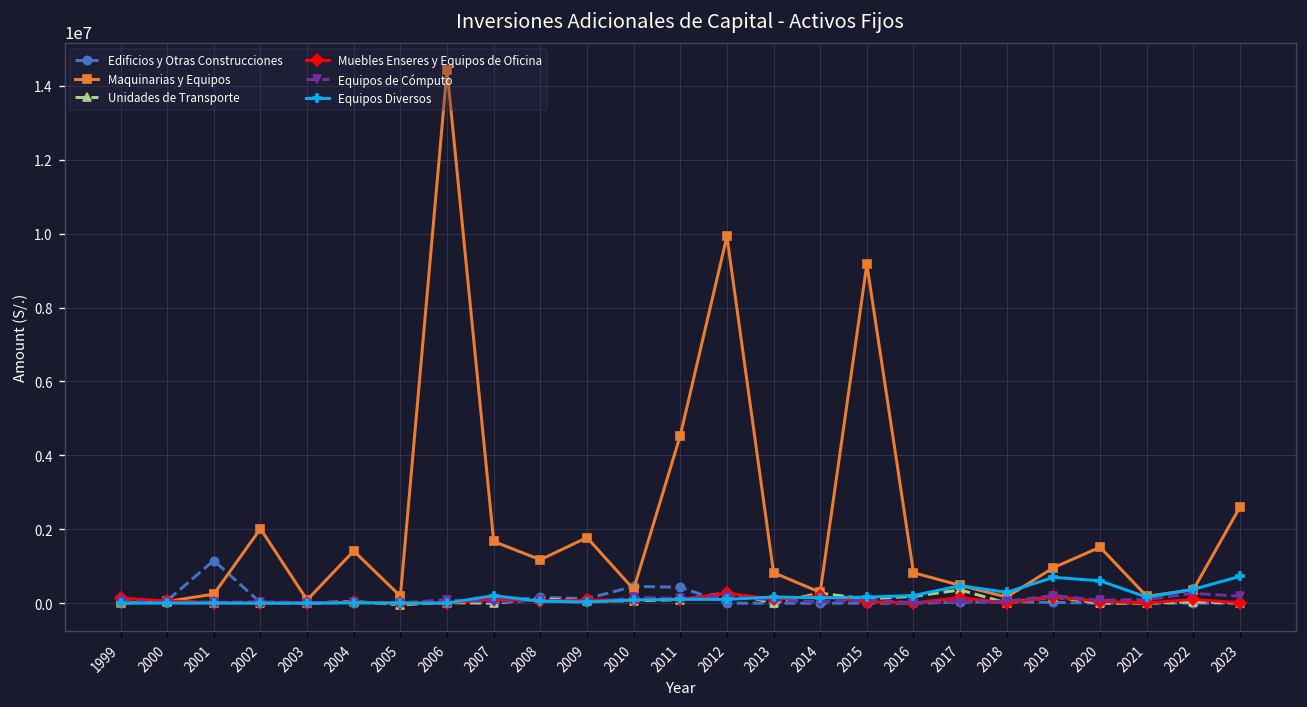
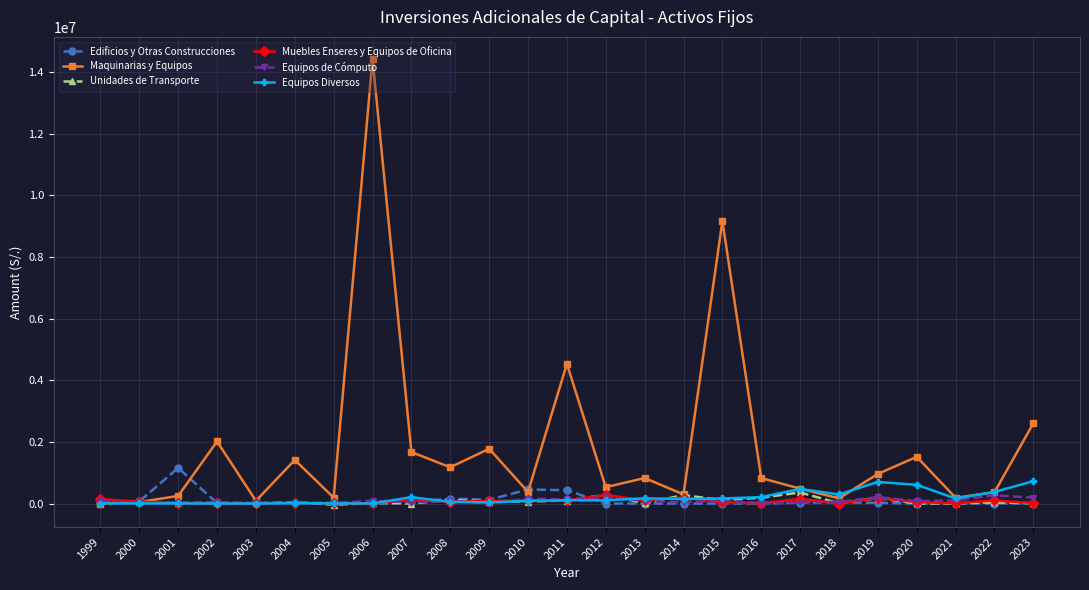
Maquinarias y Equipos, 2012: 9900000 -> 500000
